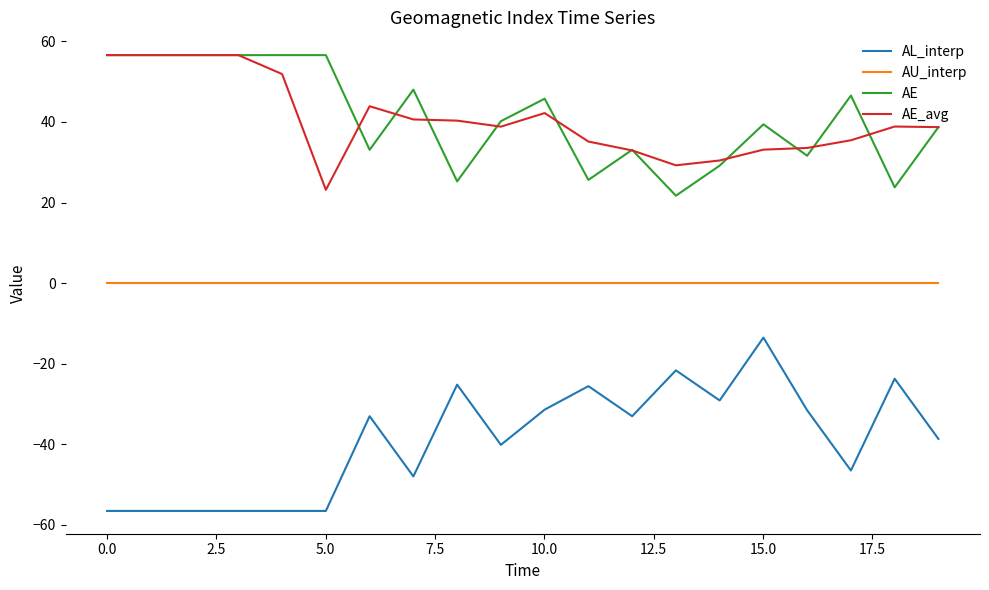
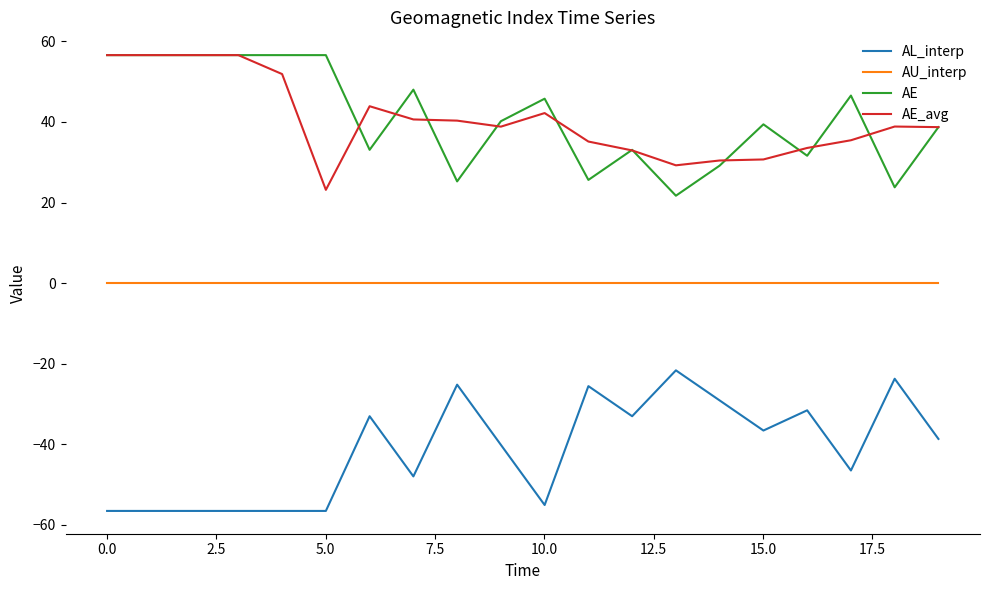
AL_interp, 10.0: -31 -> -55
AL_interp, 15.0: -14 -> -37
AE_avg, 15.0: 33 -> 31
